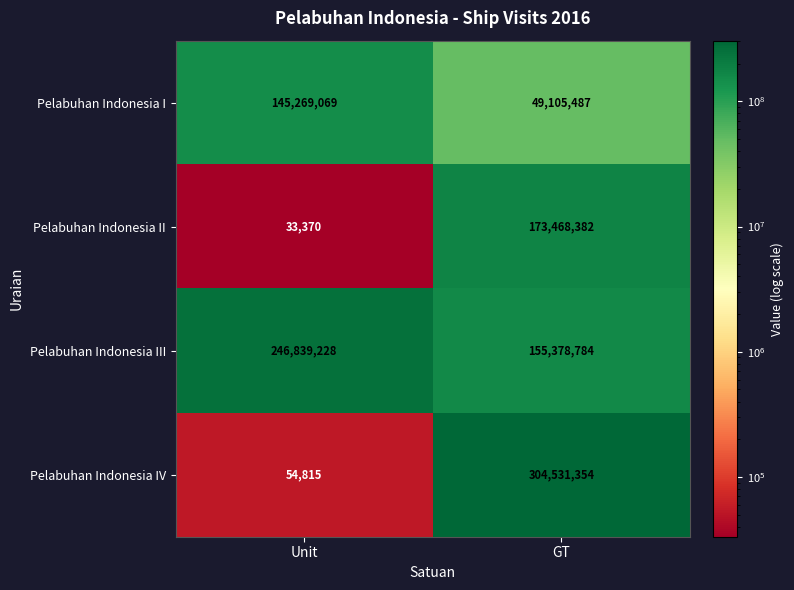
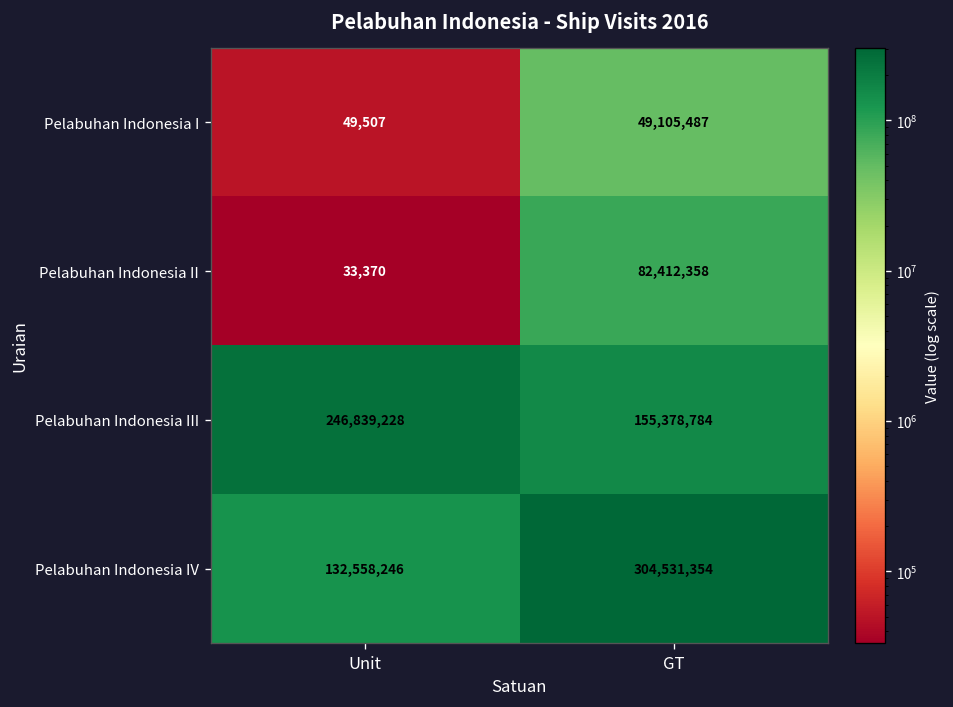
Pelabuhan Indonesia I, Unit: 145,269,069 -> 49,507
Pelabuhan Indonesia II, GT: 173,468,382 -> 82,412,358
Pelabuhan Indonesia IV, Unit: 54,815 -> 132,558,246
